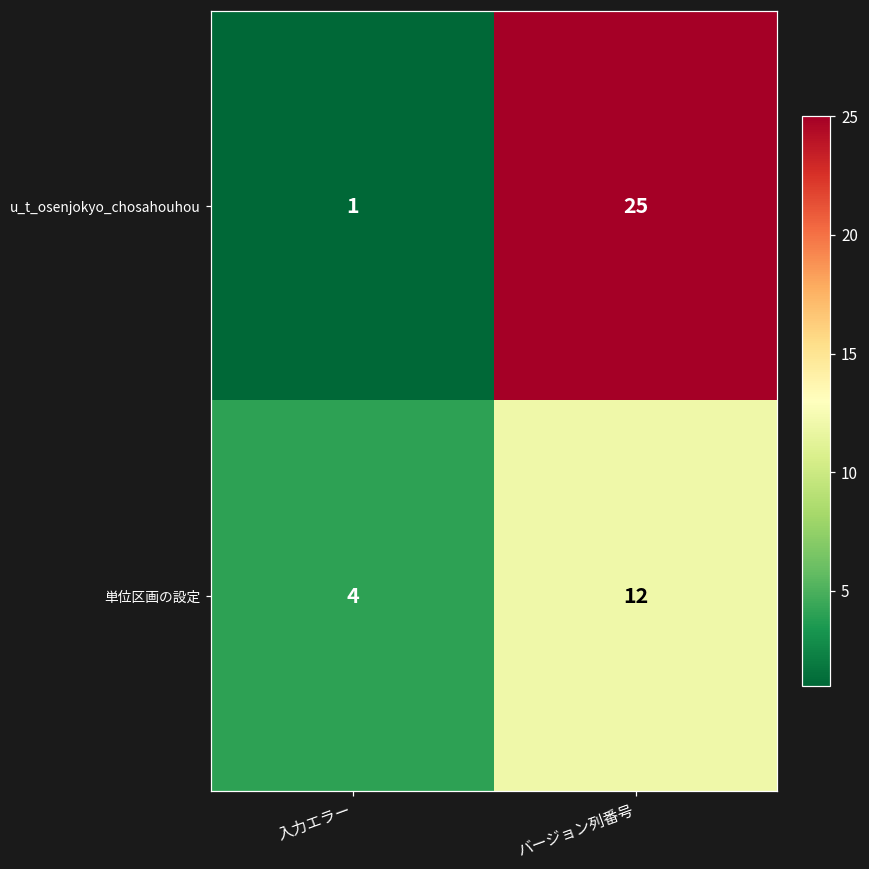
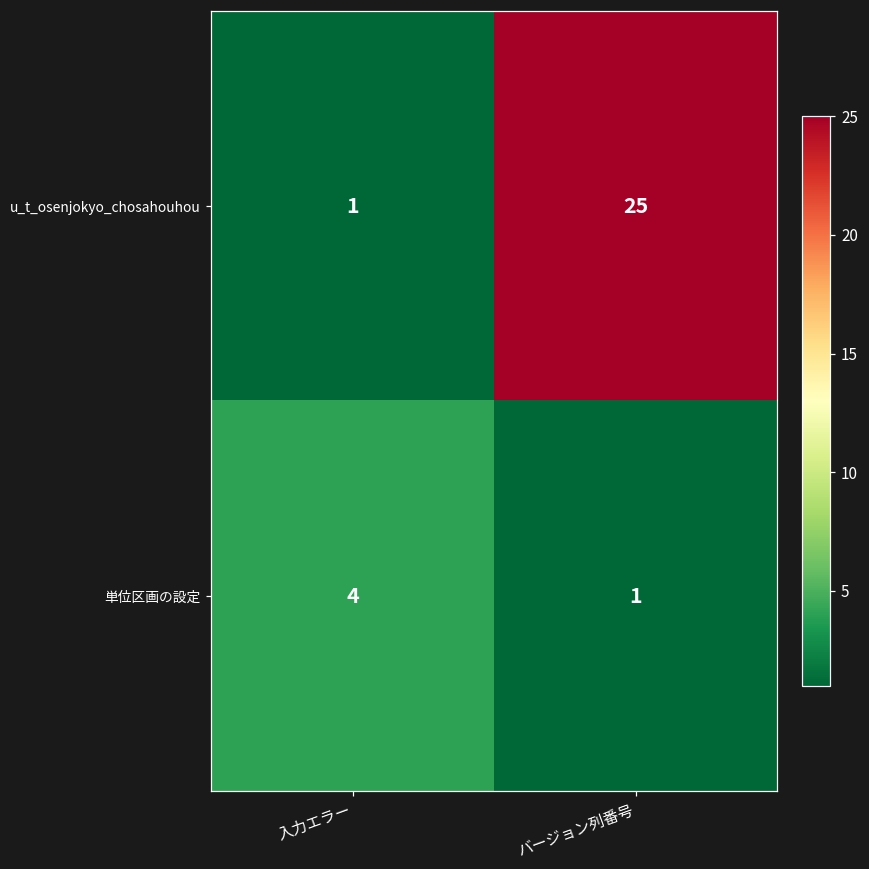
単位区画の設定, バージョン列番号: 12 -> 1
